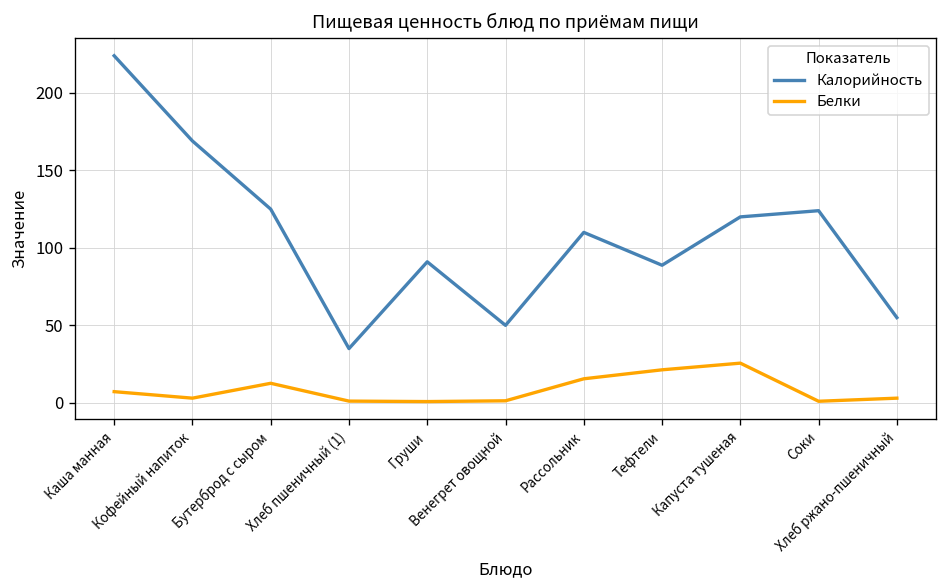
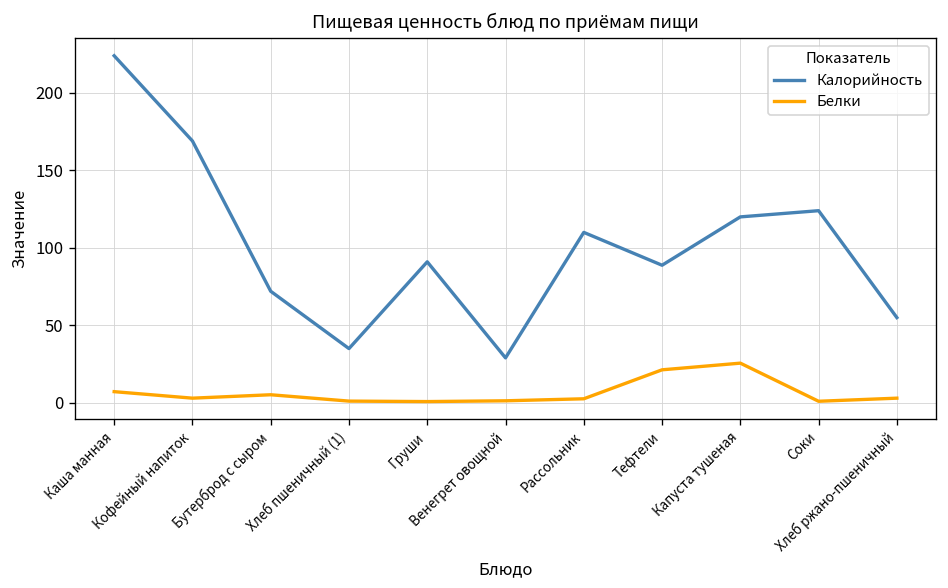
Калорийность, Бутерброд с сыром: 125 -> 72
Белки, Бутерброд с сыром: 13 -> 5
Калорийность, Венегрет овощной: 50 -> 29
Белки, Рассольник: 16 -> 3
